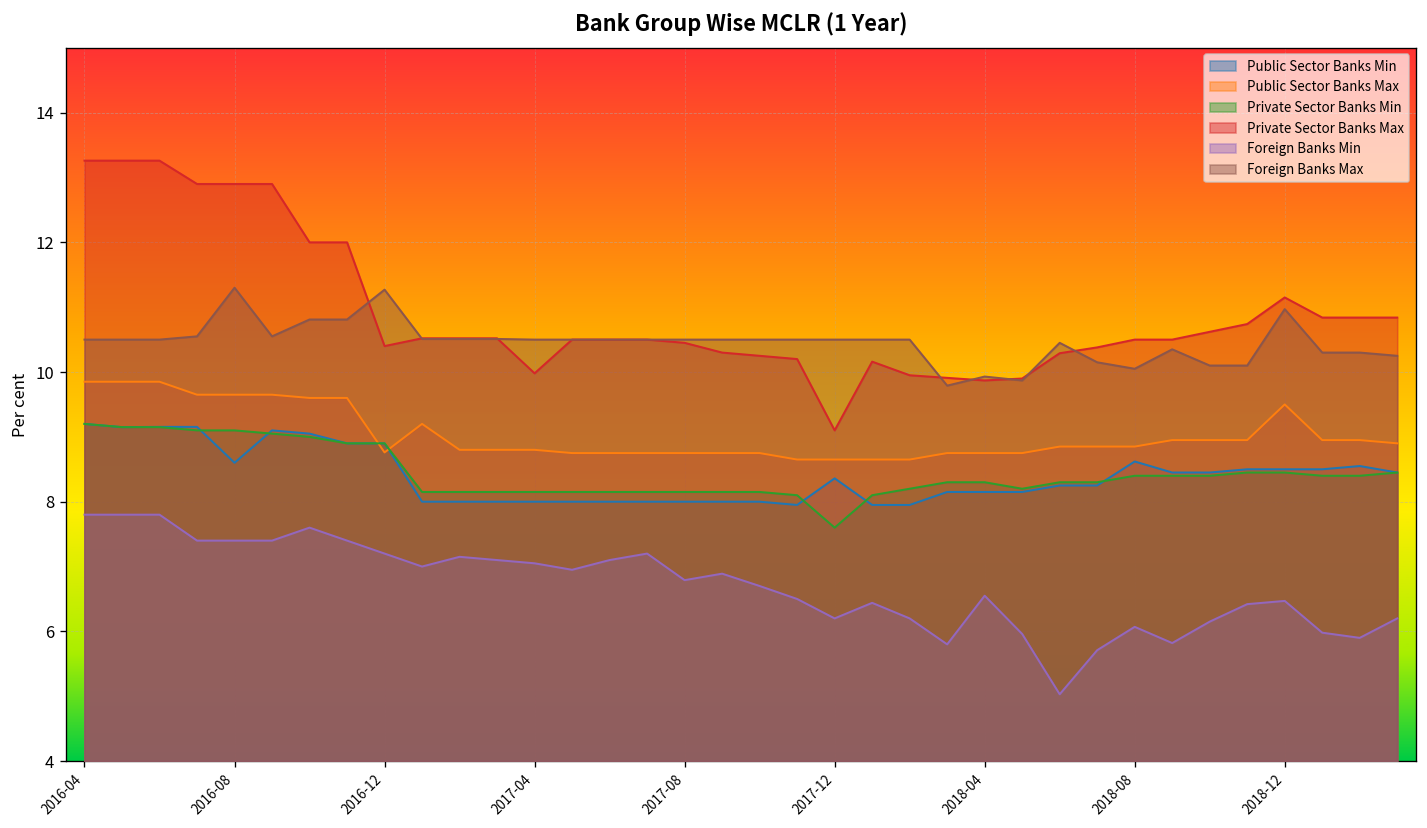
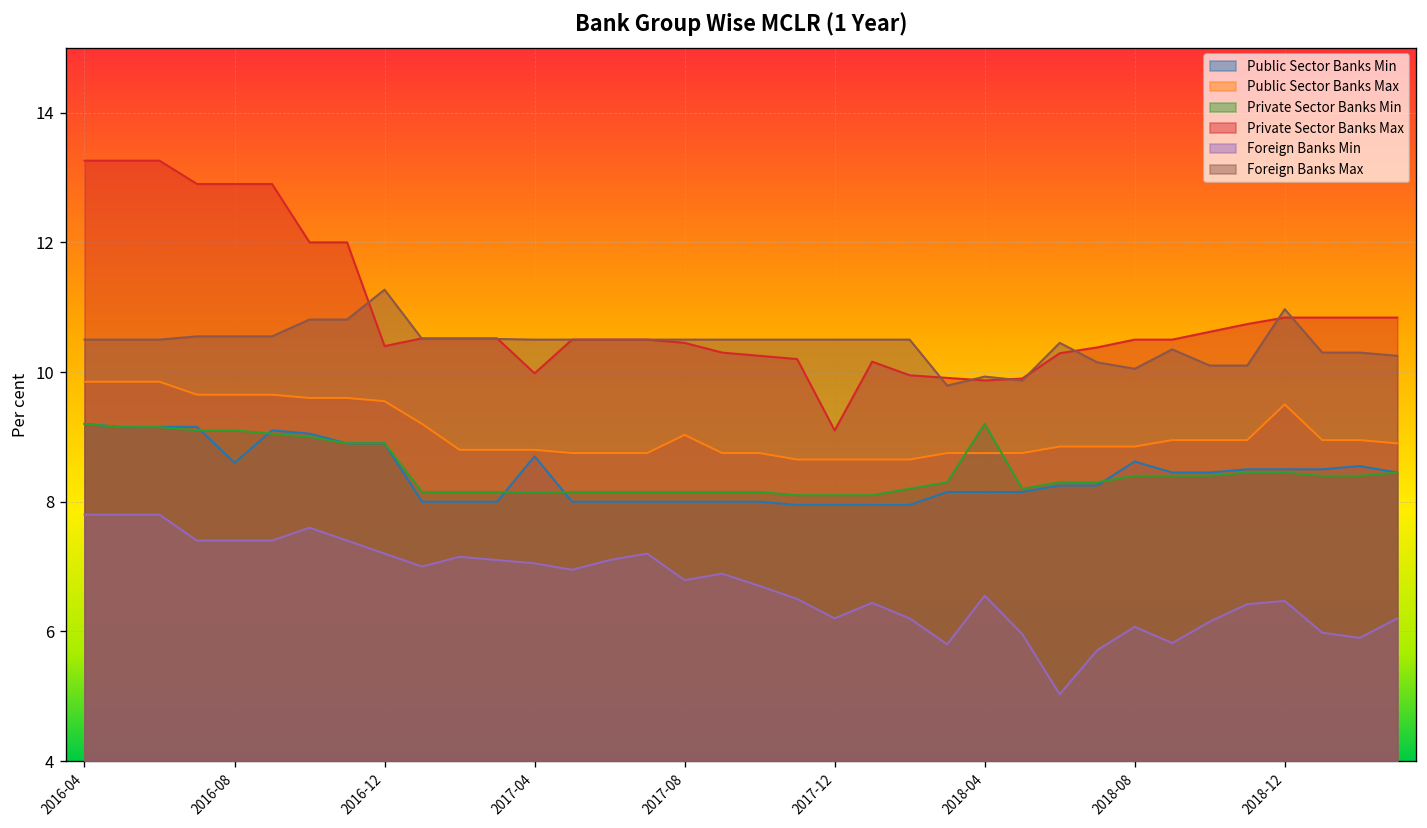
Foreign Banks Max, 2016-08: 11.3 -> 10.6
Public Sector Banks Max, 2016-12: 8.8 -> 9.6
Public Sector Banks Min, 2017-04: 8.0 -> 8.7
Public Sector Banks Max, 2017-08: 8.8 -> 9.0
Public Sector Banks Min, 2017-12: 8.4 -> 8.0
Private Sector Banks Min, 2017-12: 7.6 -> 8.1
Private Sector Banks Min, 2018-04: 8.3 -> 9.2
Private Sector Banks Max, 2018-12: 11.2 -> 10.8
